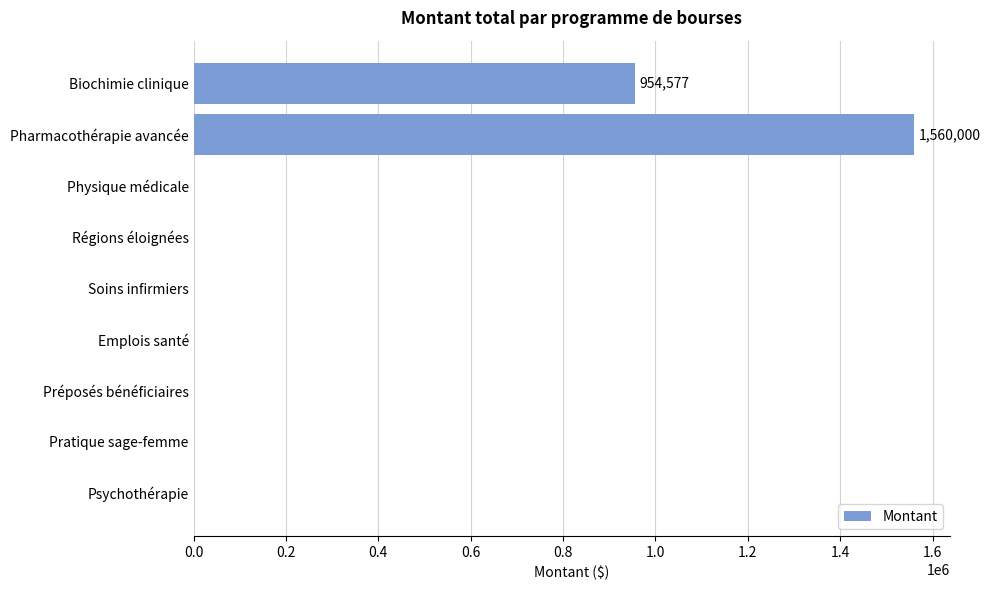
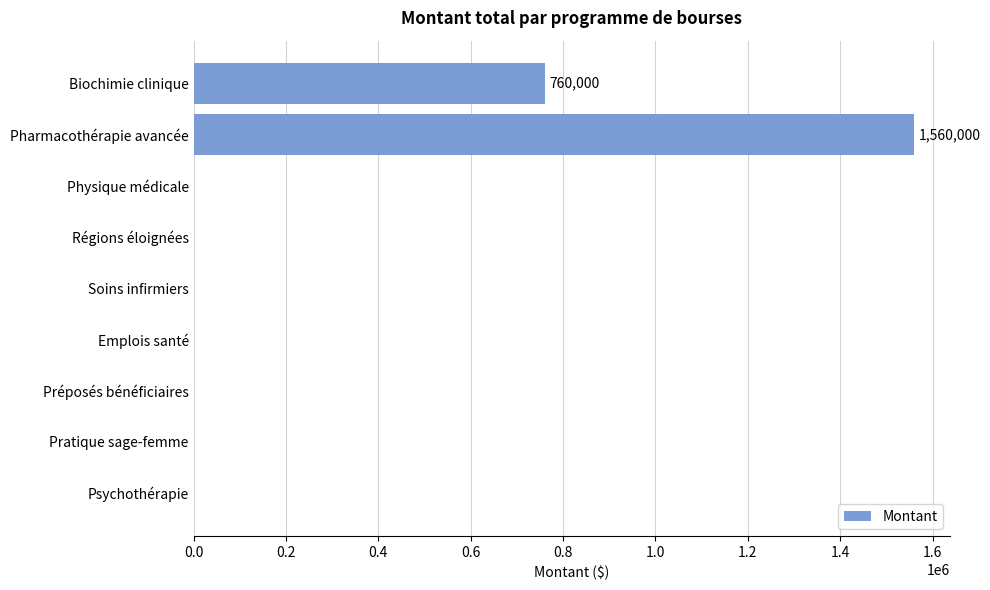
Biochimie clinique: 954,577 -> 760,000
